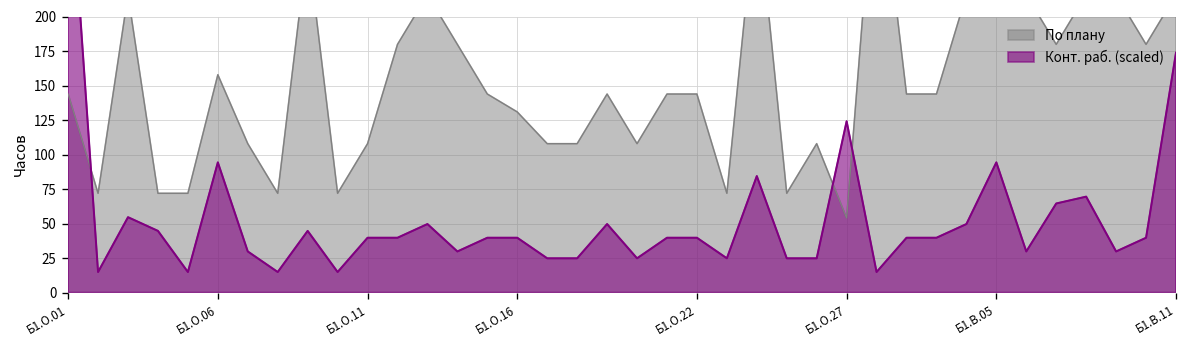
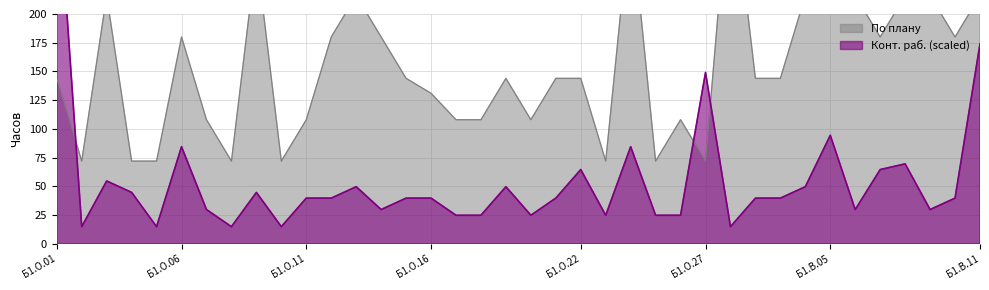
По плану, Б1.О.06: 158 -> 180
Конт. раб. (scaled), Б1.О.06: 94 -> 84
Конт. раб. (scaled), Б1.О.22: 40 -> 65
По плану, Б1.О.27: 54 -> 72
Конт. раб. (scaled), Б1.О.27: 124 -> 149
